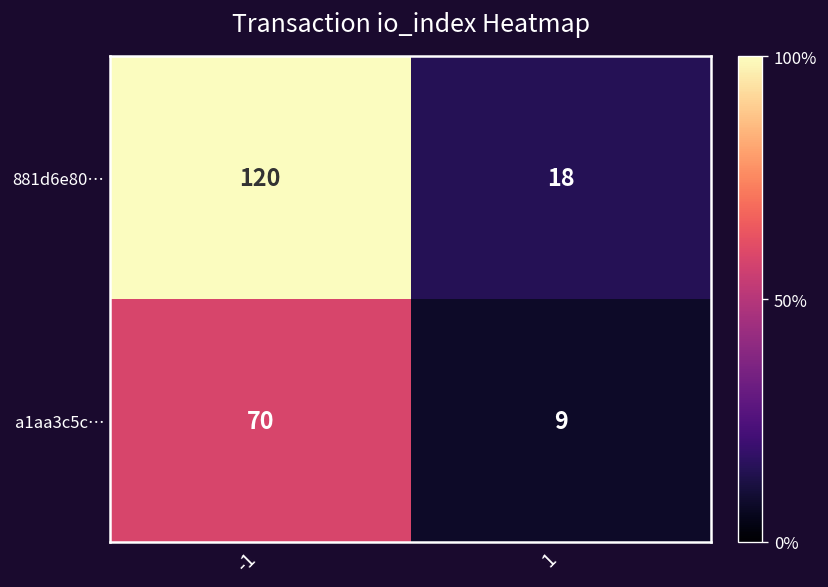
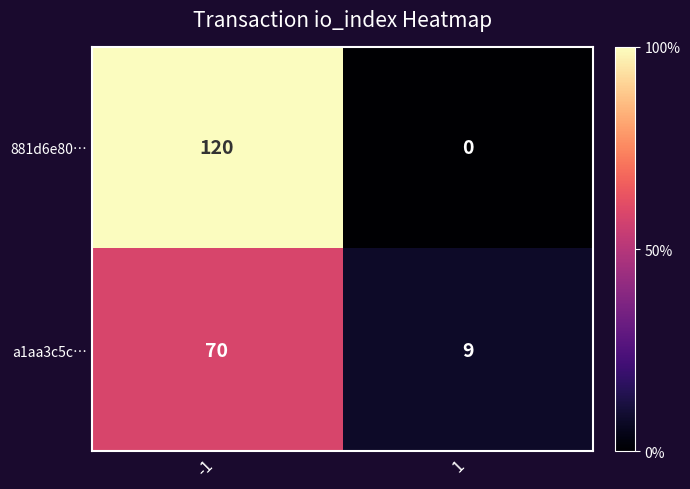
881d6e80…, 1: 18 -> 0
